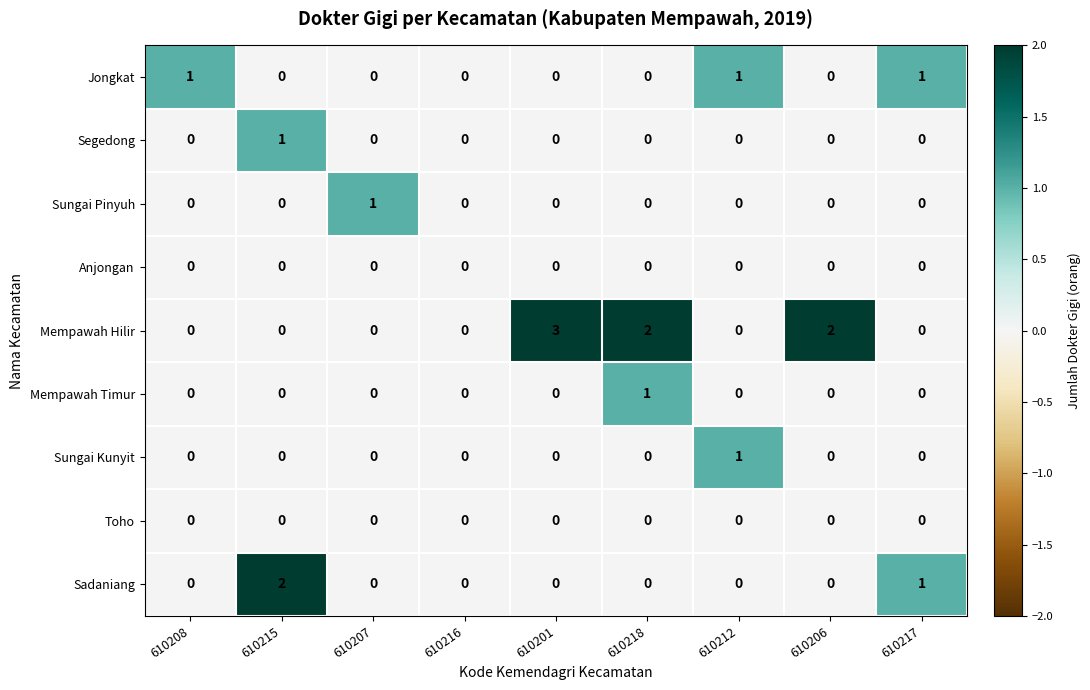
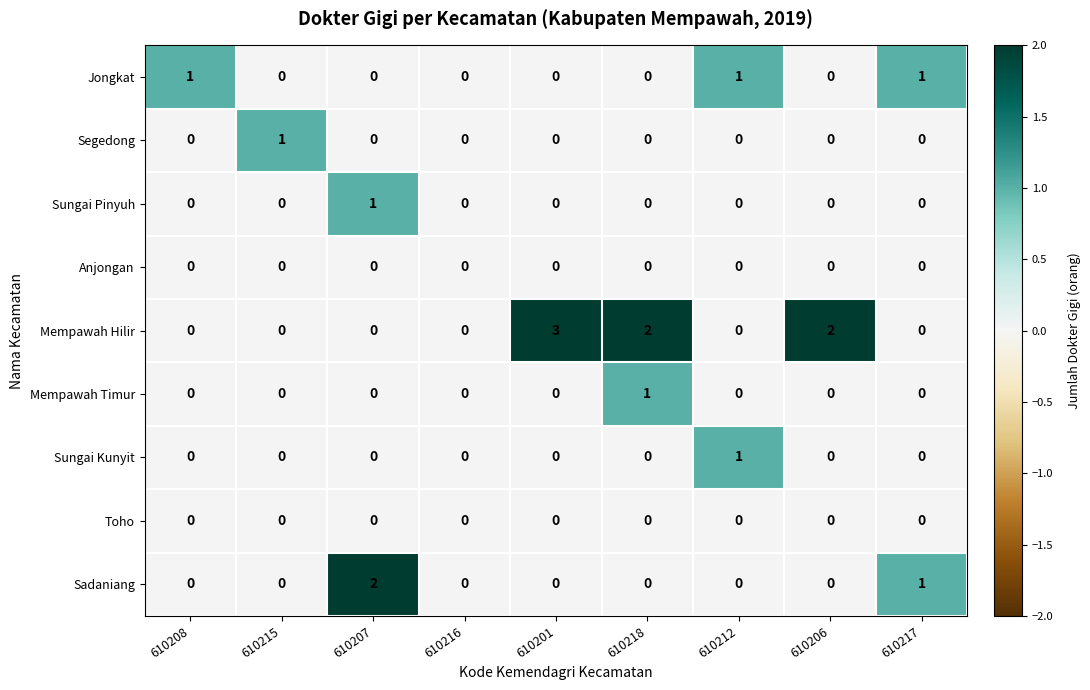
Sadaniang, 610215: 2 -> 0
Sadaniang, 610207: 0 -> 2
